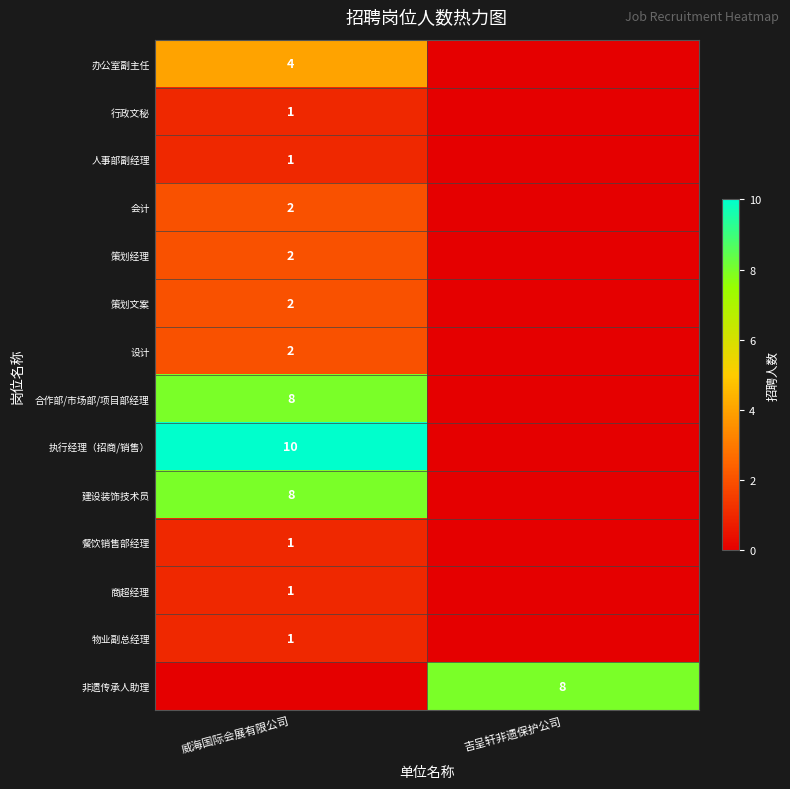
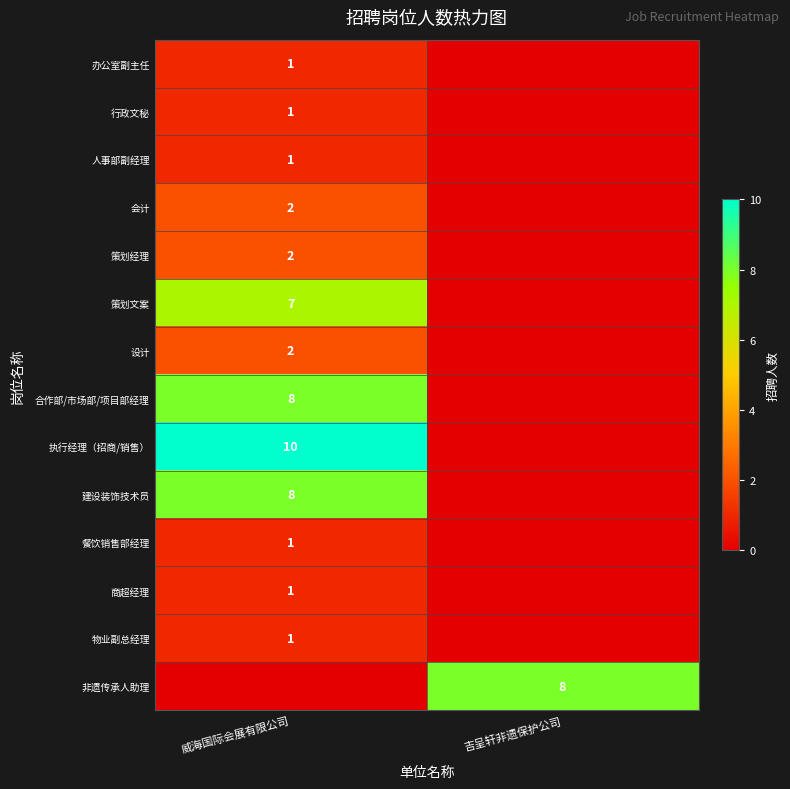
办公室副主任, 威海国际会展有限公司: 4 -> 1
策划文案, 威海国际会展有限公司: 2 -> 7
